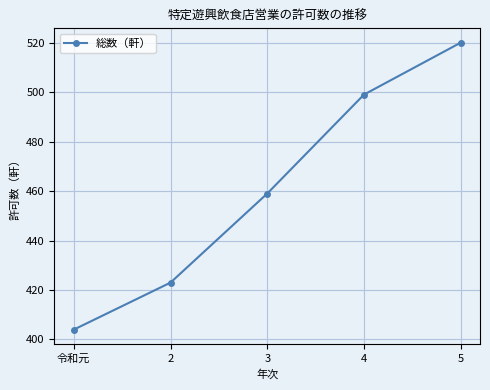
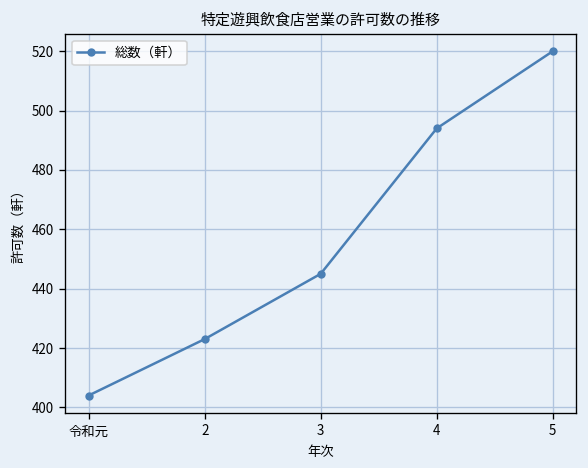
3: 459 -> 445
4: 499 -> 494
